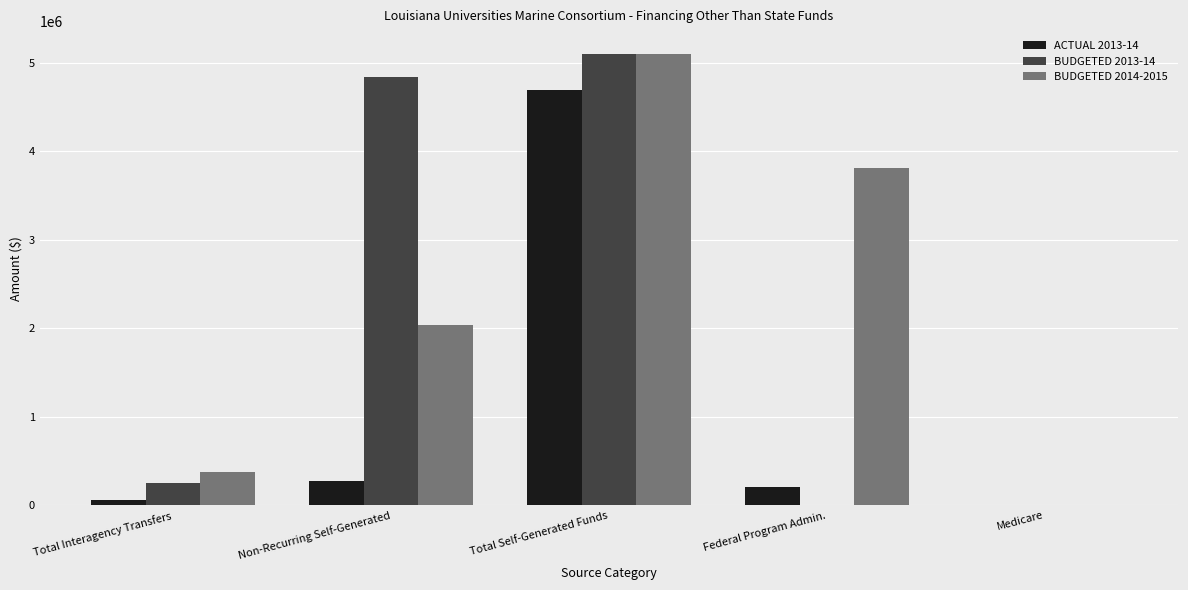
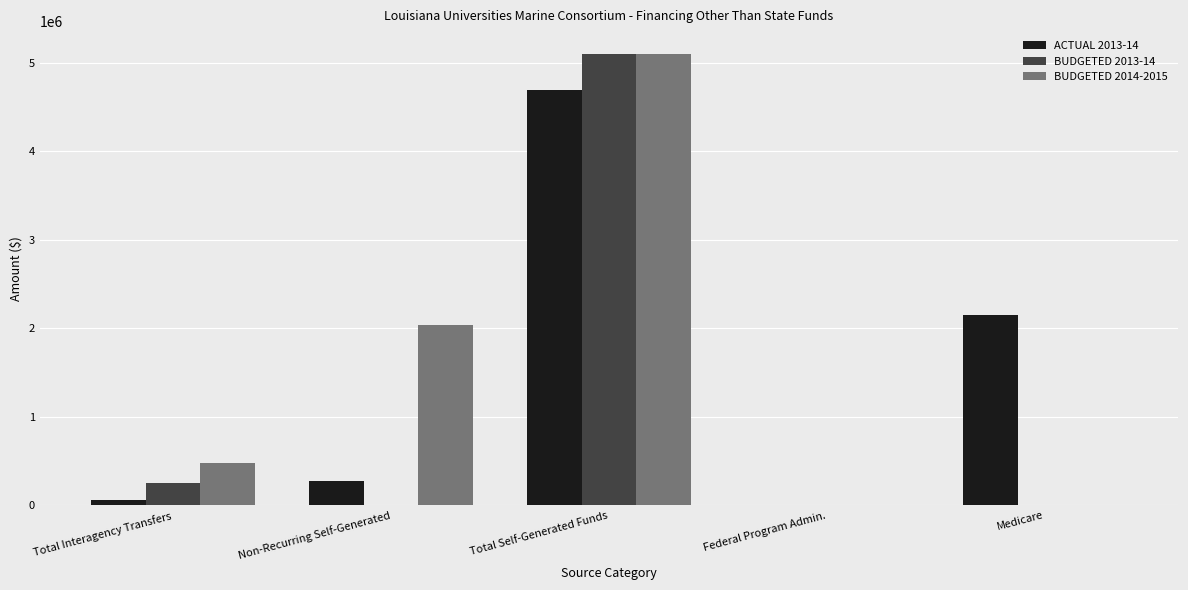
BUDGETED 2014-2015, Total Interagency Transfers: 400000 -> 500000
BUDGETED 2013-14, Non-Recurring Self-Generated: 4800000 -> 0
ACTUAL 2013-14, Federal Program Admin.: 200000 -> 0
BUDGETED 2014-2015, Federal Program Admin.: 3800000 -> 0
ACTUAL 2013-14, Medicare: 0 -> 2200000
